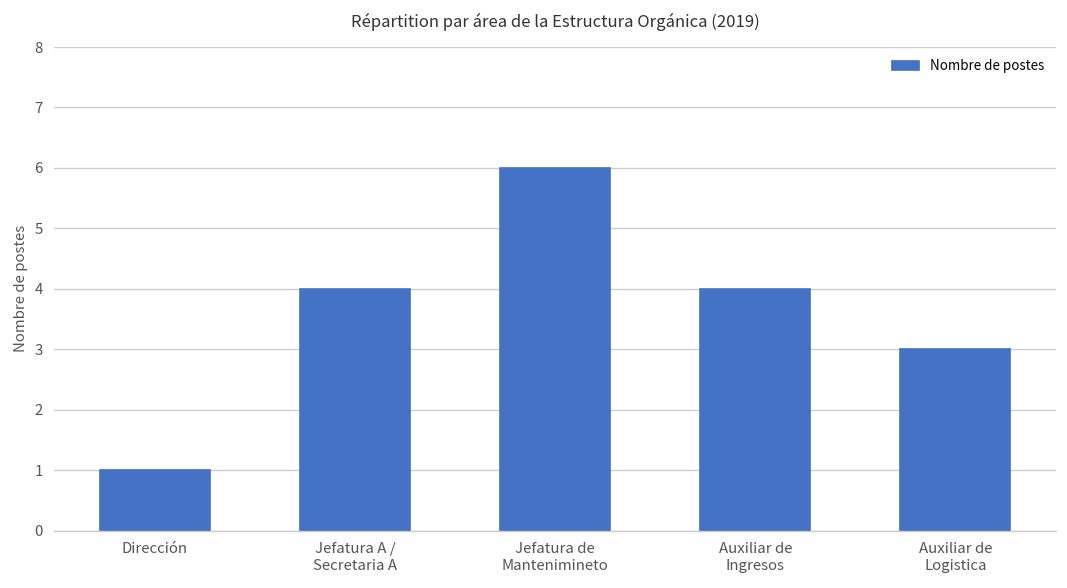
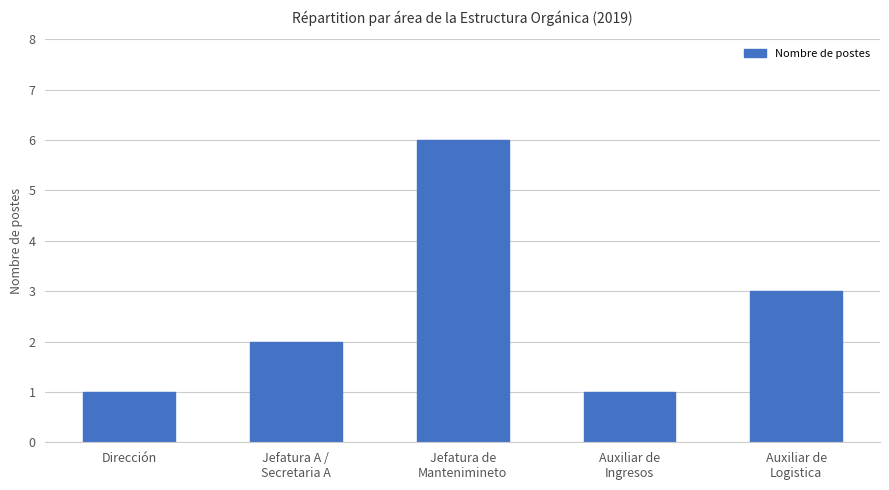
Jefatura A / Secretaria A: 4 -> 2
Auxiliar de Ingresos: 4 -> 1
